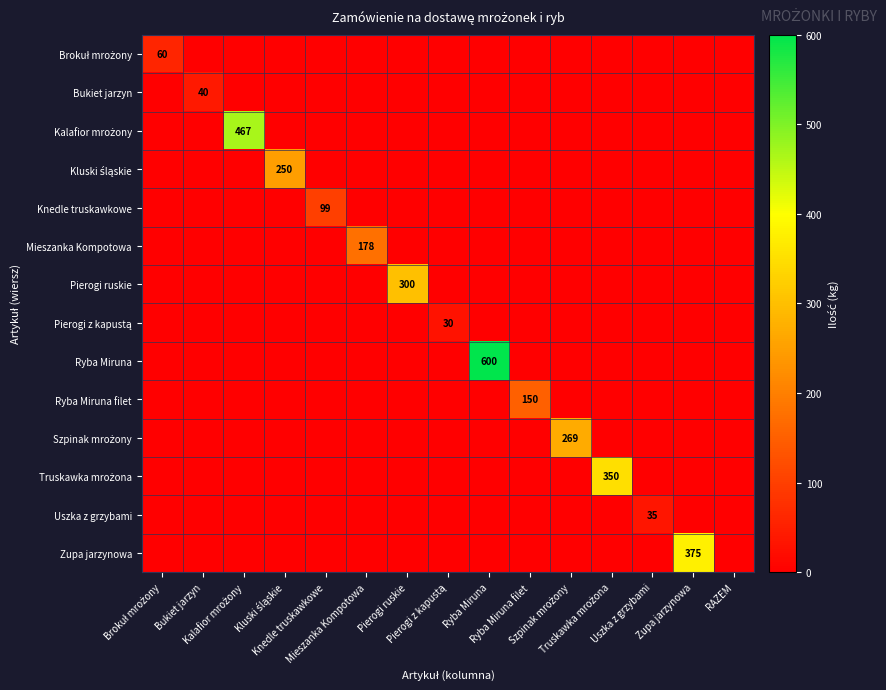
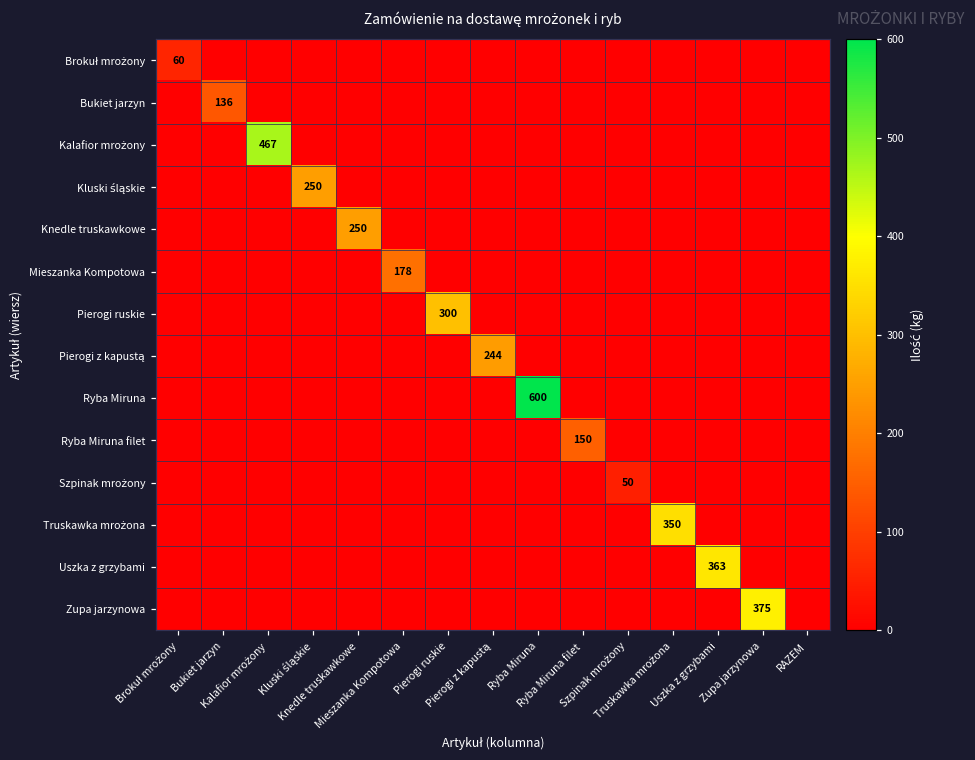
Bukiet jarzyn, Bukiet jarzyn: 40 -> 136
Knedle truskawkowe, Knedle truskawkowe: 99 -> 250
Pierogi z kapustą, Pierogi z kapustą: 30 -> 244
Szpinak mrożony, Szpinak mrożony: 269 -> 50
Uszka z grzybami, Uszka z grzybami: 35 -> 363
